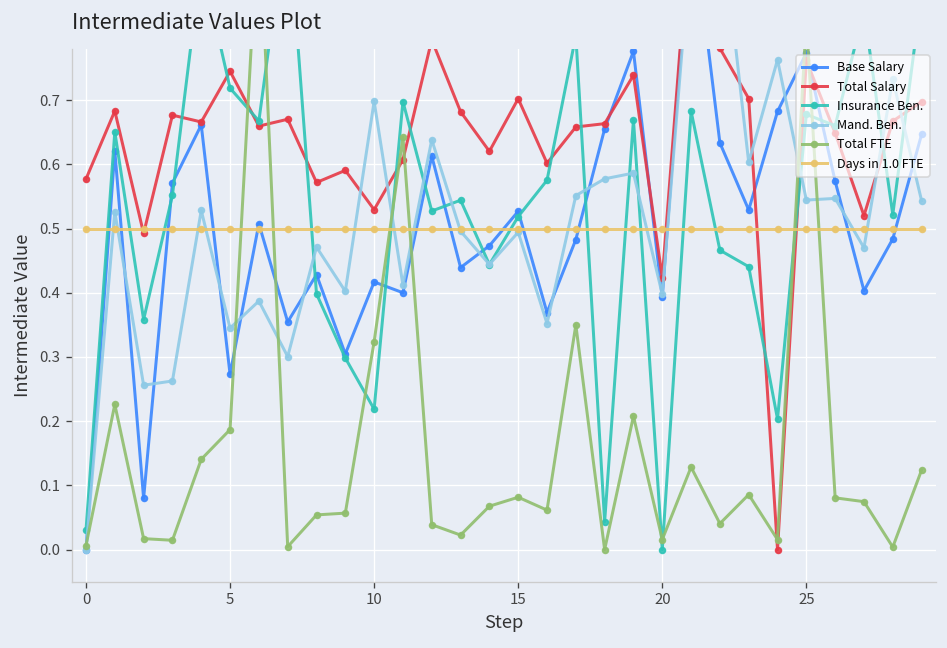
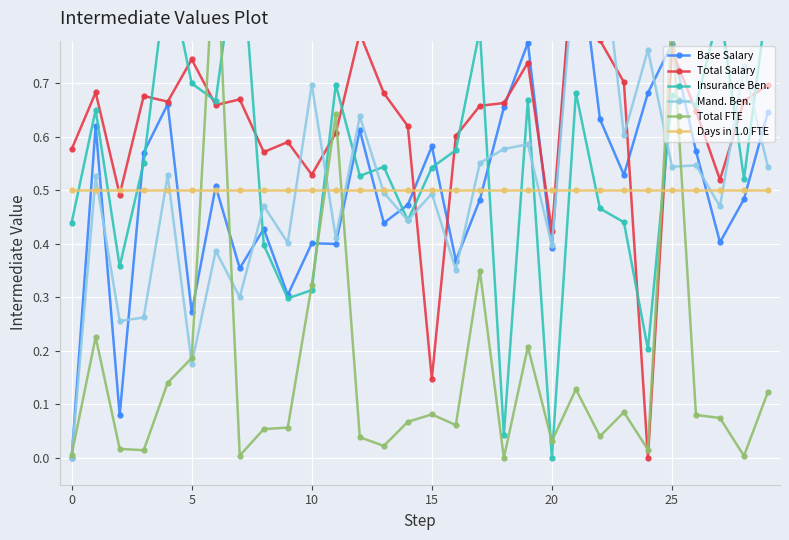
Insurance Ben., 0: 0.03 -> 0.44
Insurance Ben., 5: 0.72 -> 0.70
Mand. Ben., 5: 0.34 -> 0.18
Base Salary, 10: 0.42 -> 0.40
Insurance Ben., 10: 0.22 -> 0.31
Base Salary, 15: 0.53 -> 0.58
Total Salary, 15: 0.70 -> 0.15
Insurance Ben., 15: 0.52 -> 0.54
Total FTE, 20: 0.02 -> 0.03
